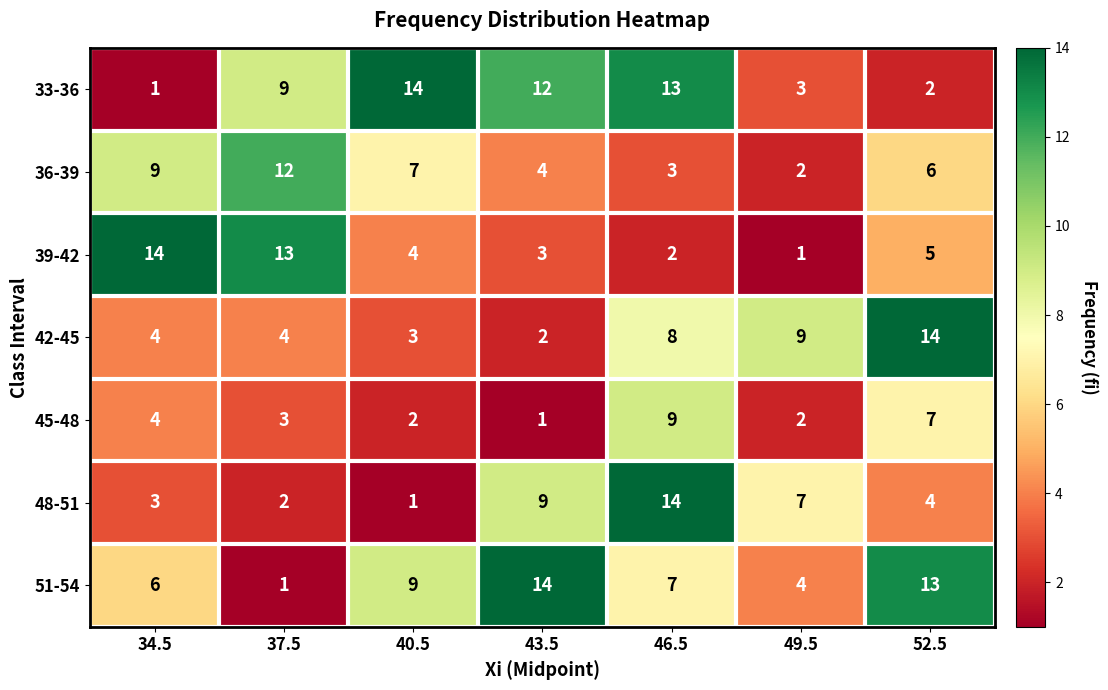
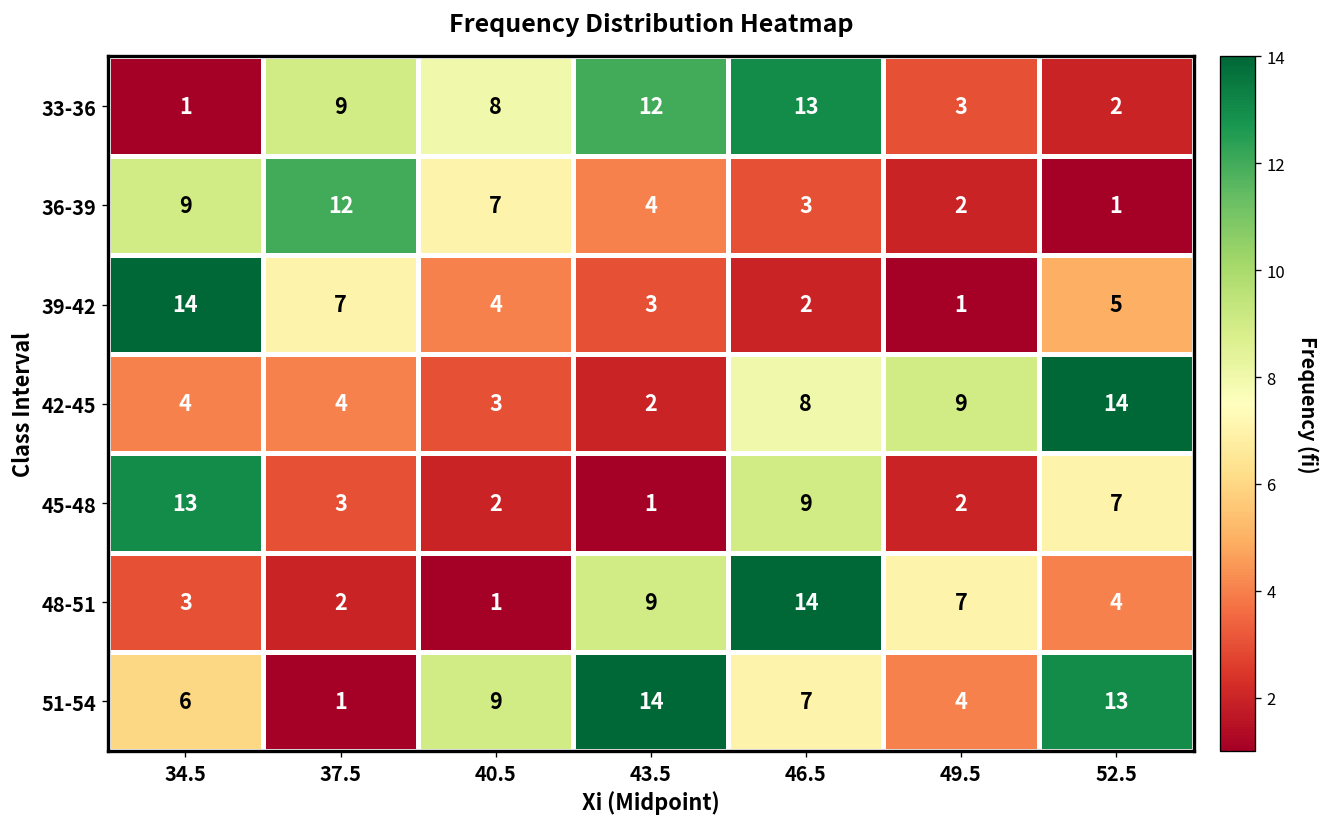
33-36, 40.5: 14 -> 8
36-39, 52.5: 6 -> 1
39-42, 37.5: 13 -> 7
45-48, 34.5: 4 -> 13
